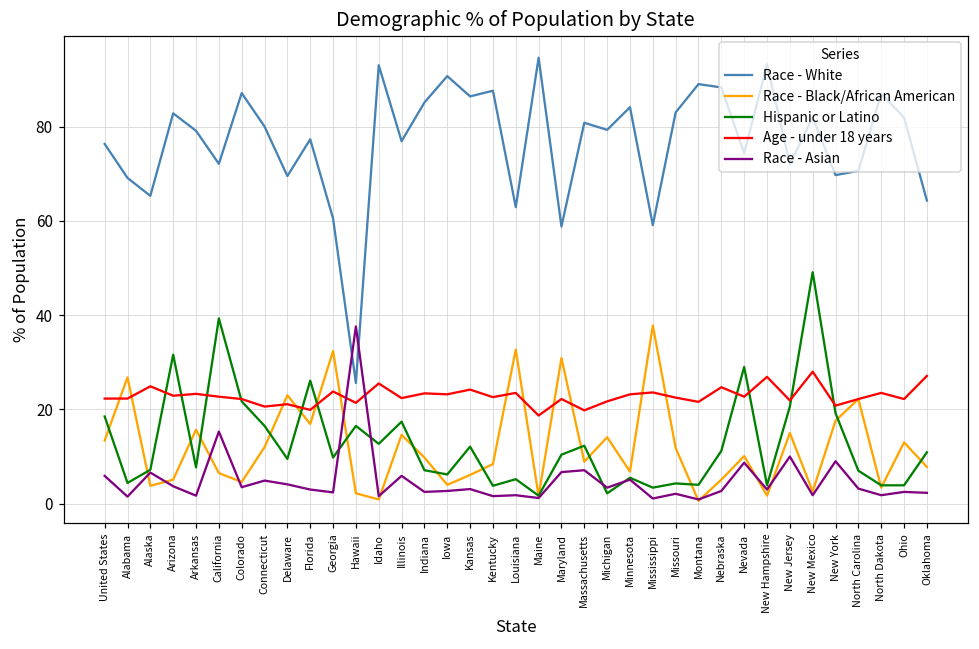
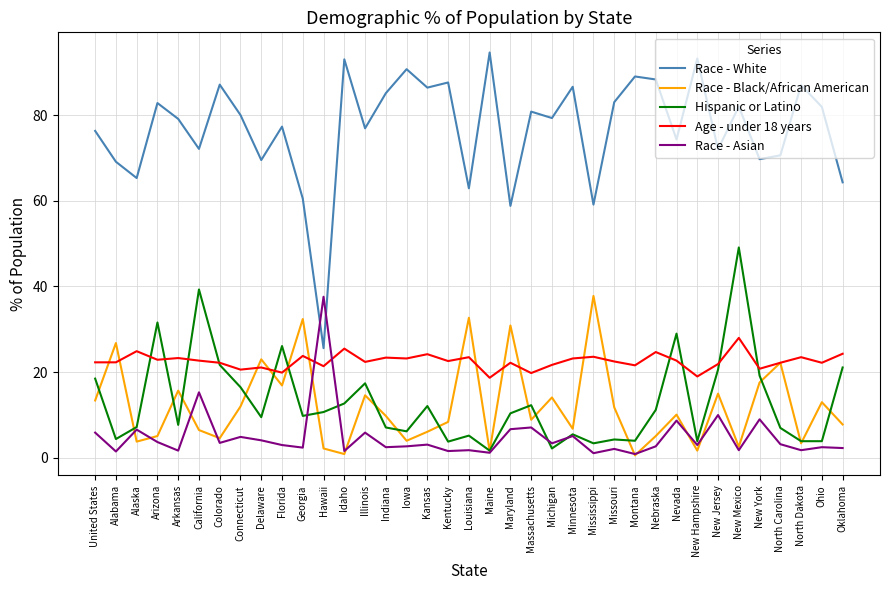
Hispanic or Latino, Hawaii: 17 -> 11
Race - White, Minnesota: 84 -> 87
Age - under 18 years, New Hampshire: 27 -> 19
Hispanic or Latino, Oklahoma: 11 -> 21
Age - under 18 years, Oklahoma: 27 -> 24
